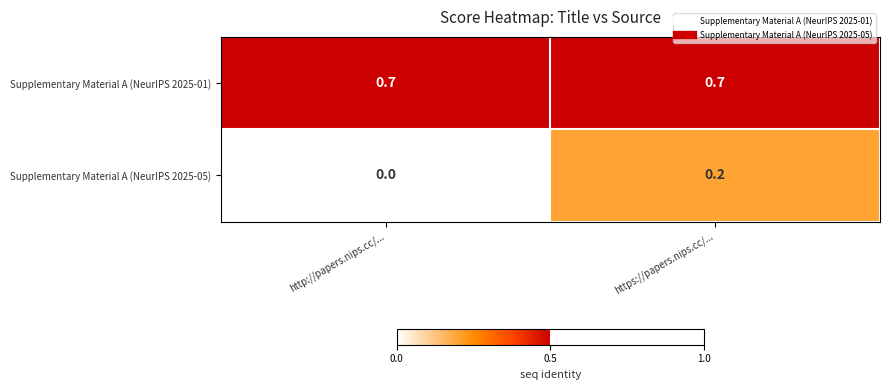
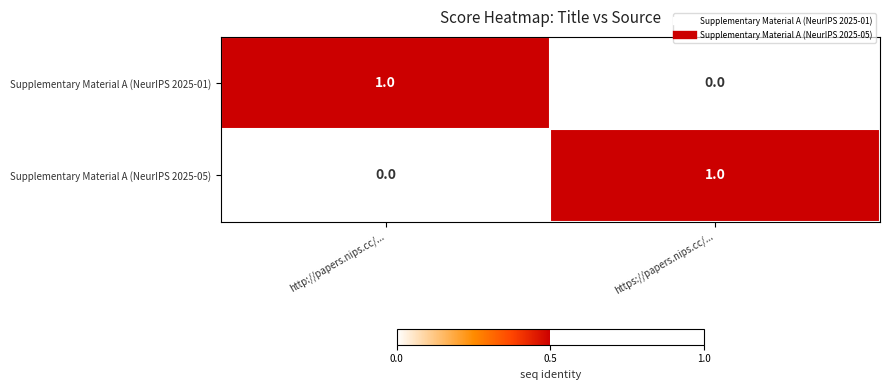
Supplementary Material A (NeurIPS 2025-01), http://papers.nips.cc/...: 0.7 -> 1.0
Supplementary Material A (NeurIPS 2025-01), https://papers.nips.cc/...: 0.7 -> 0.0
Supplementary Material A (NeurIPS 2025-05), https://papers.nips.cc/...: 0.2 -> 1.0
